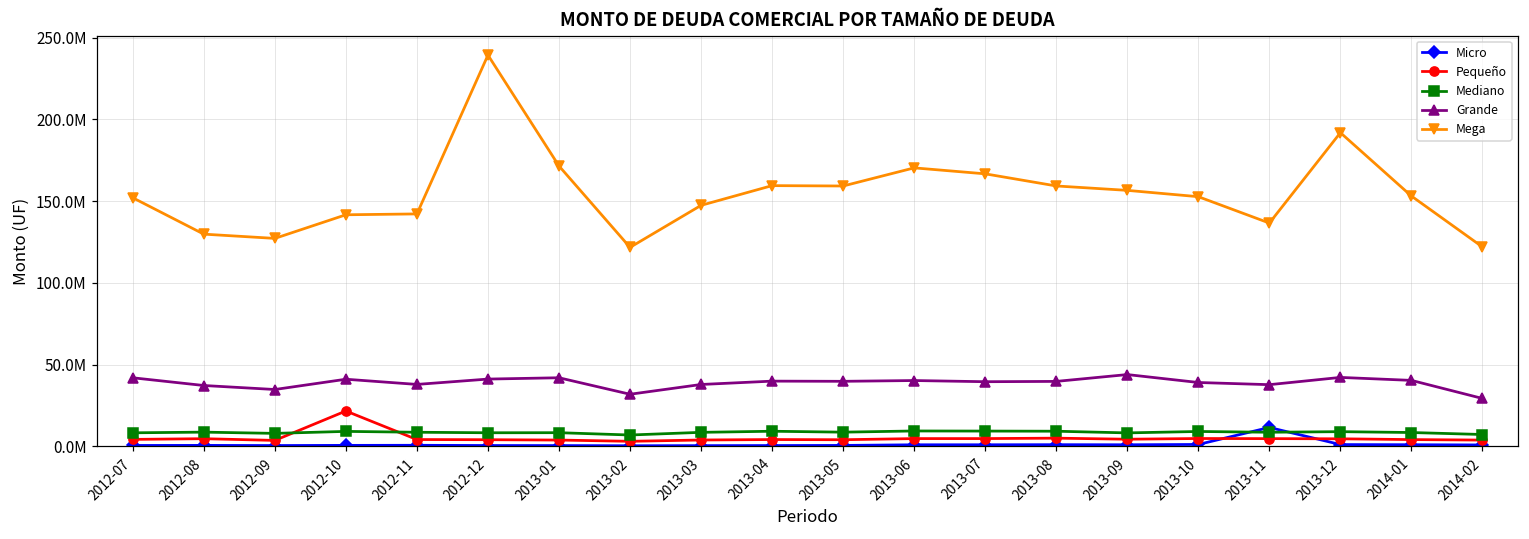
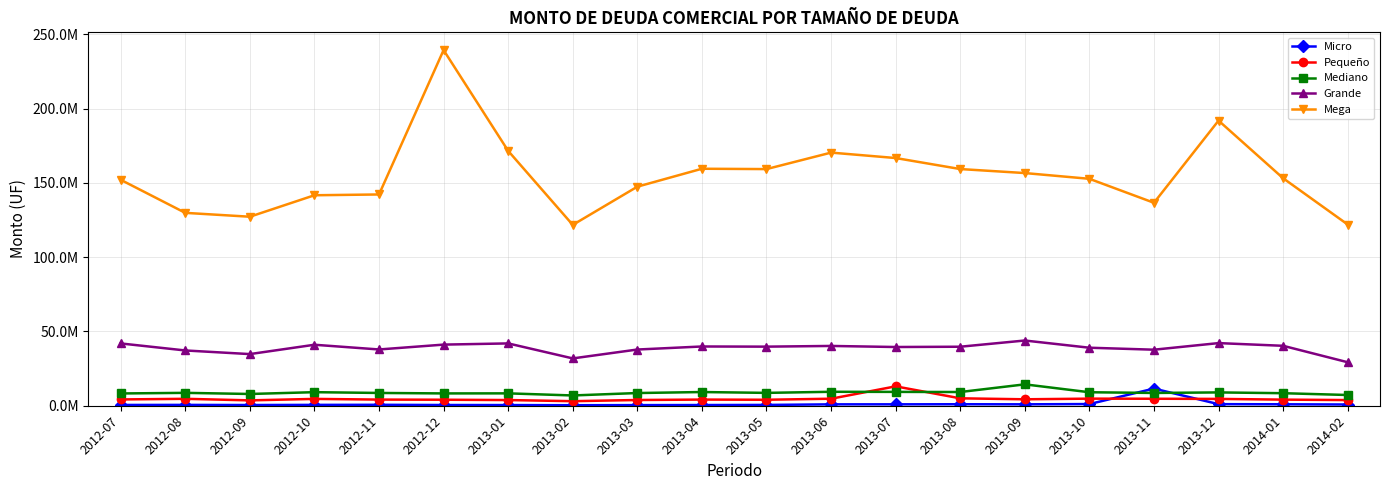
Pequeño, 2012-10: 22000000 -> 5000000
Pequeño, 2013-07: 5000000 -> 13000000
Mediano, 2013-09: 8000000 -> 14000000
